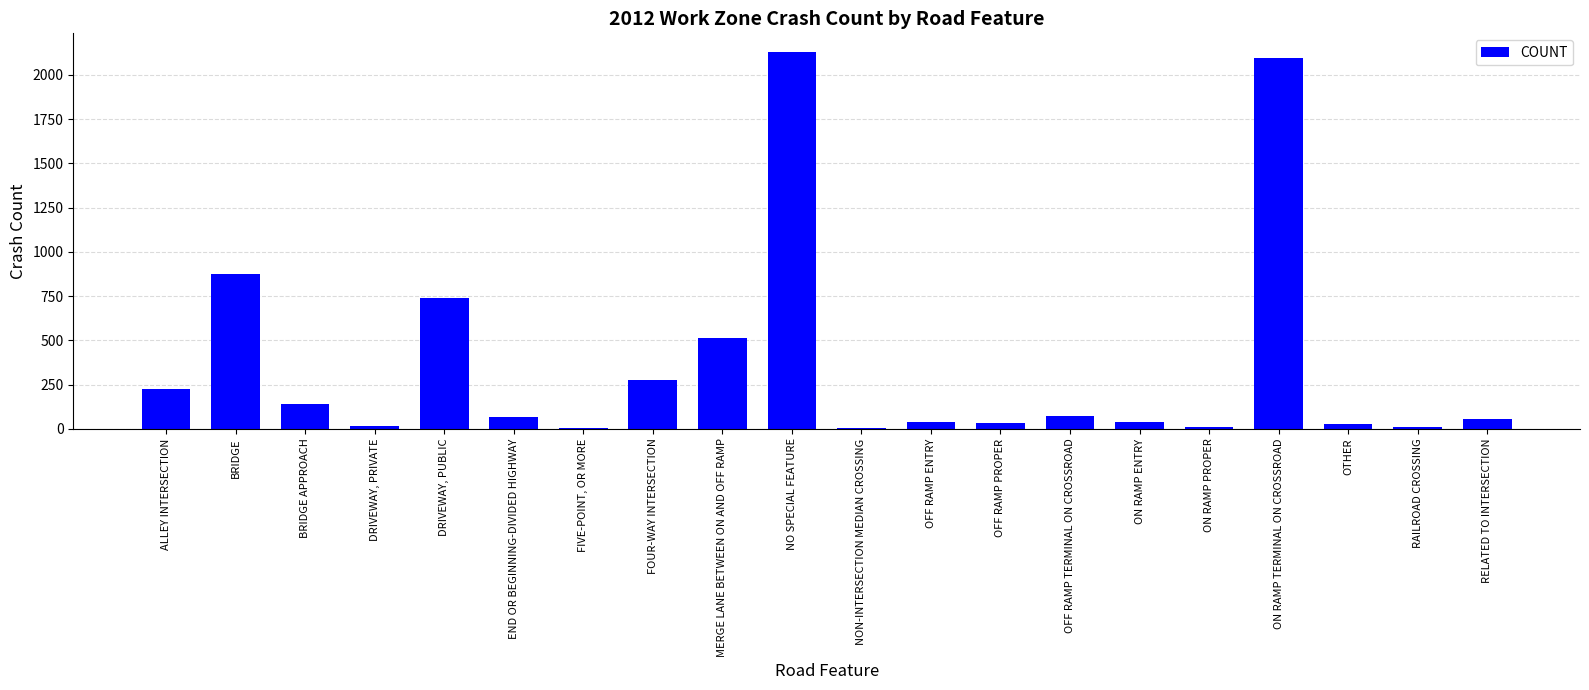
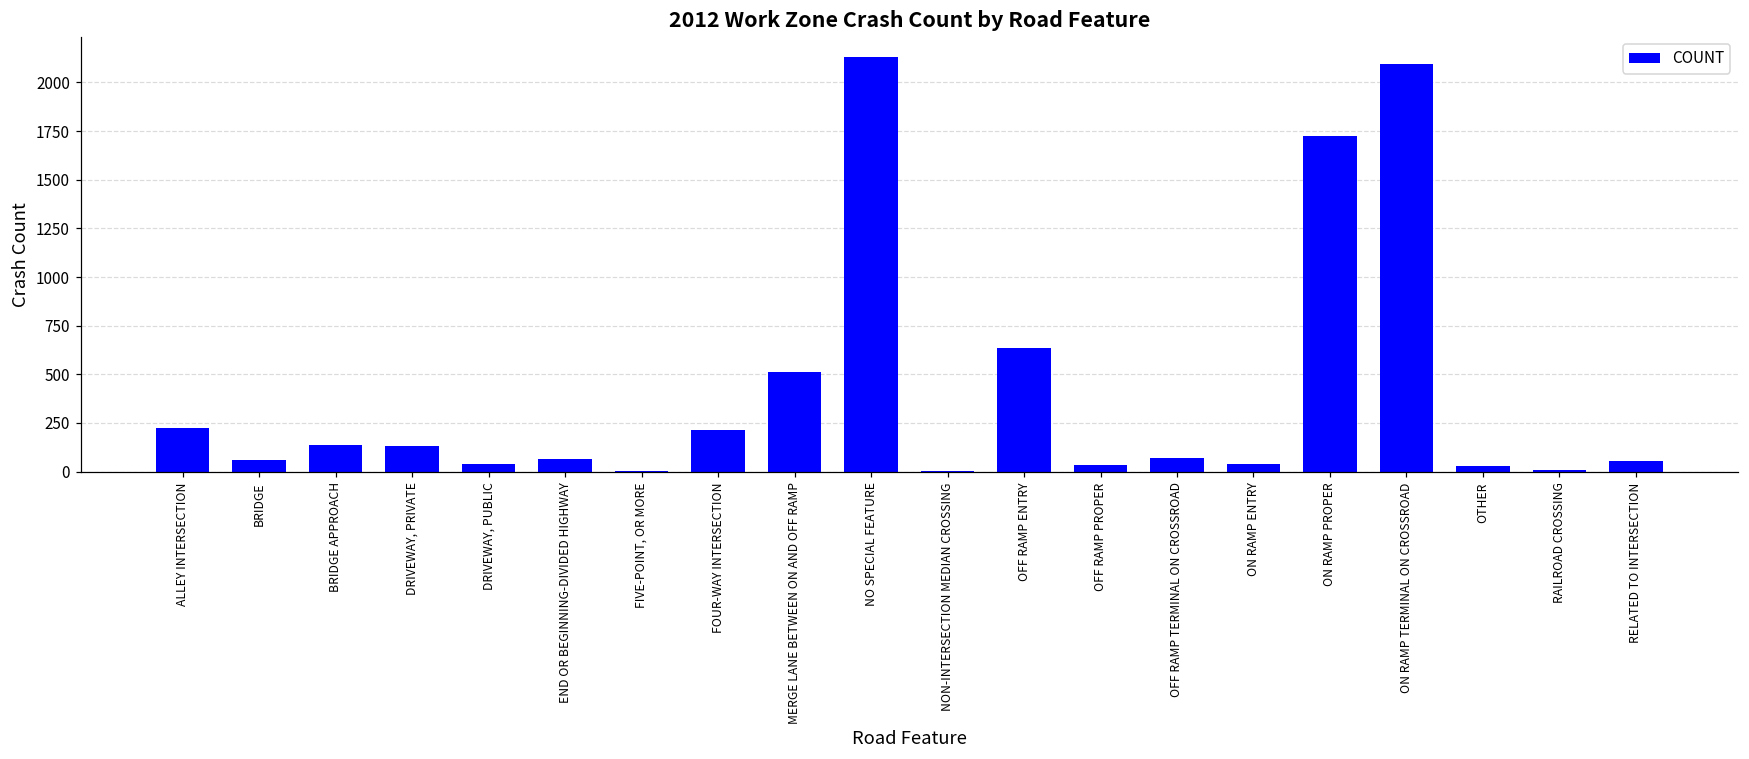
BRIDGE: 870 -> 60
DRIVEWAY, PRIVATE: 10 -> 130
DRIVEWAY, PUBLIC: 740 -> 40
FOUR-WAY INTERSECTION: 270 -> 210
OFF RAMP ENTRY: 40 -> 640
ON RAMP PROPER: 10 -> 1720
